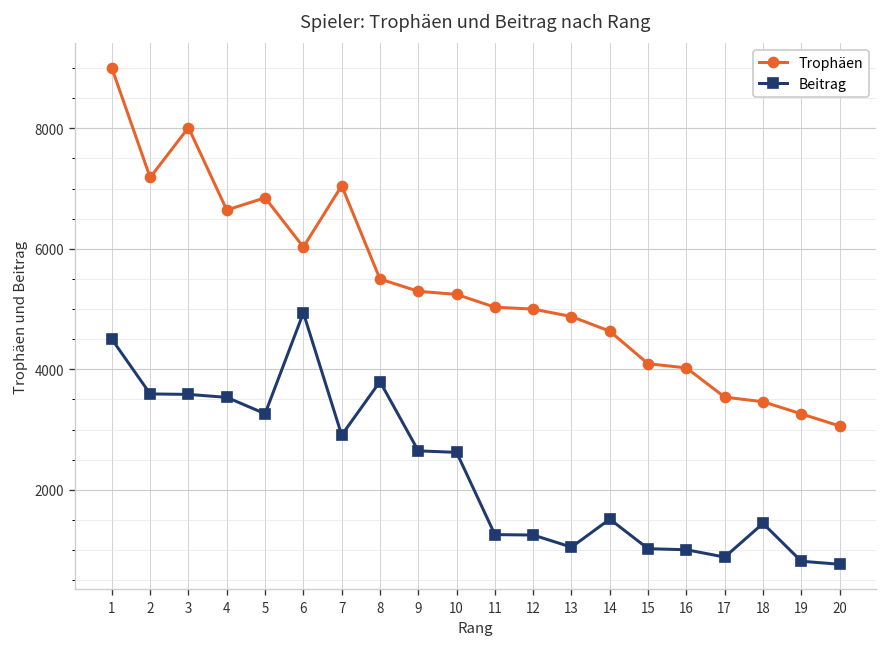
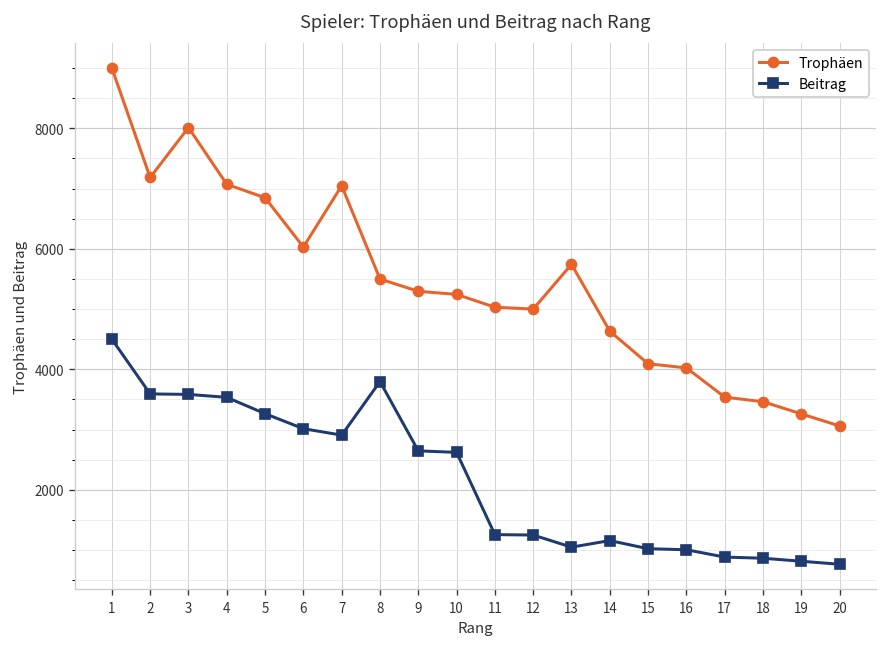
Trophäen, 4: 6600 -> 7100
Beitrag, 6: 4900 -> 3000
Trophäen, 13: 4900 -> 5700
Beitrag, 14: 1500 -> 1200
Beitrag, 18: 1400 -> 900
